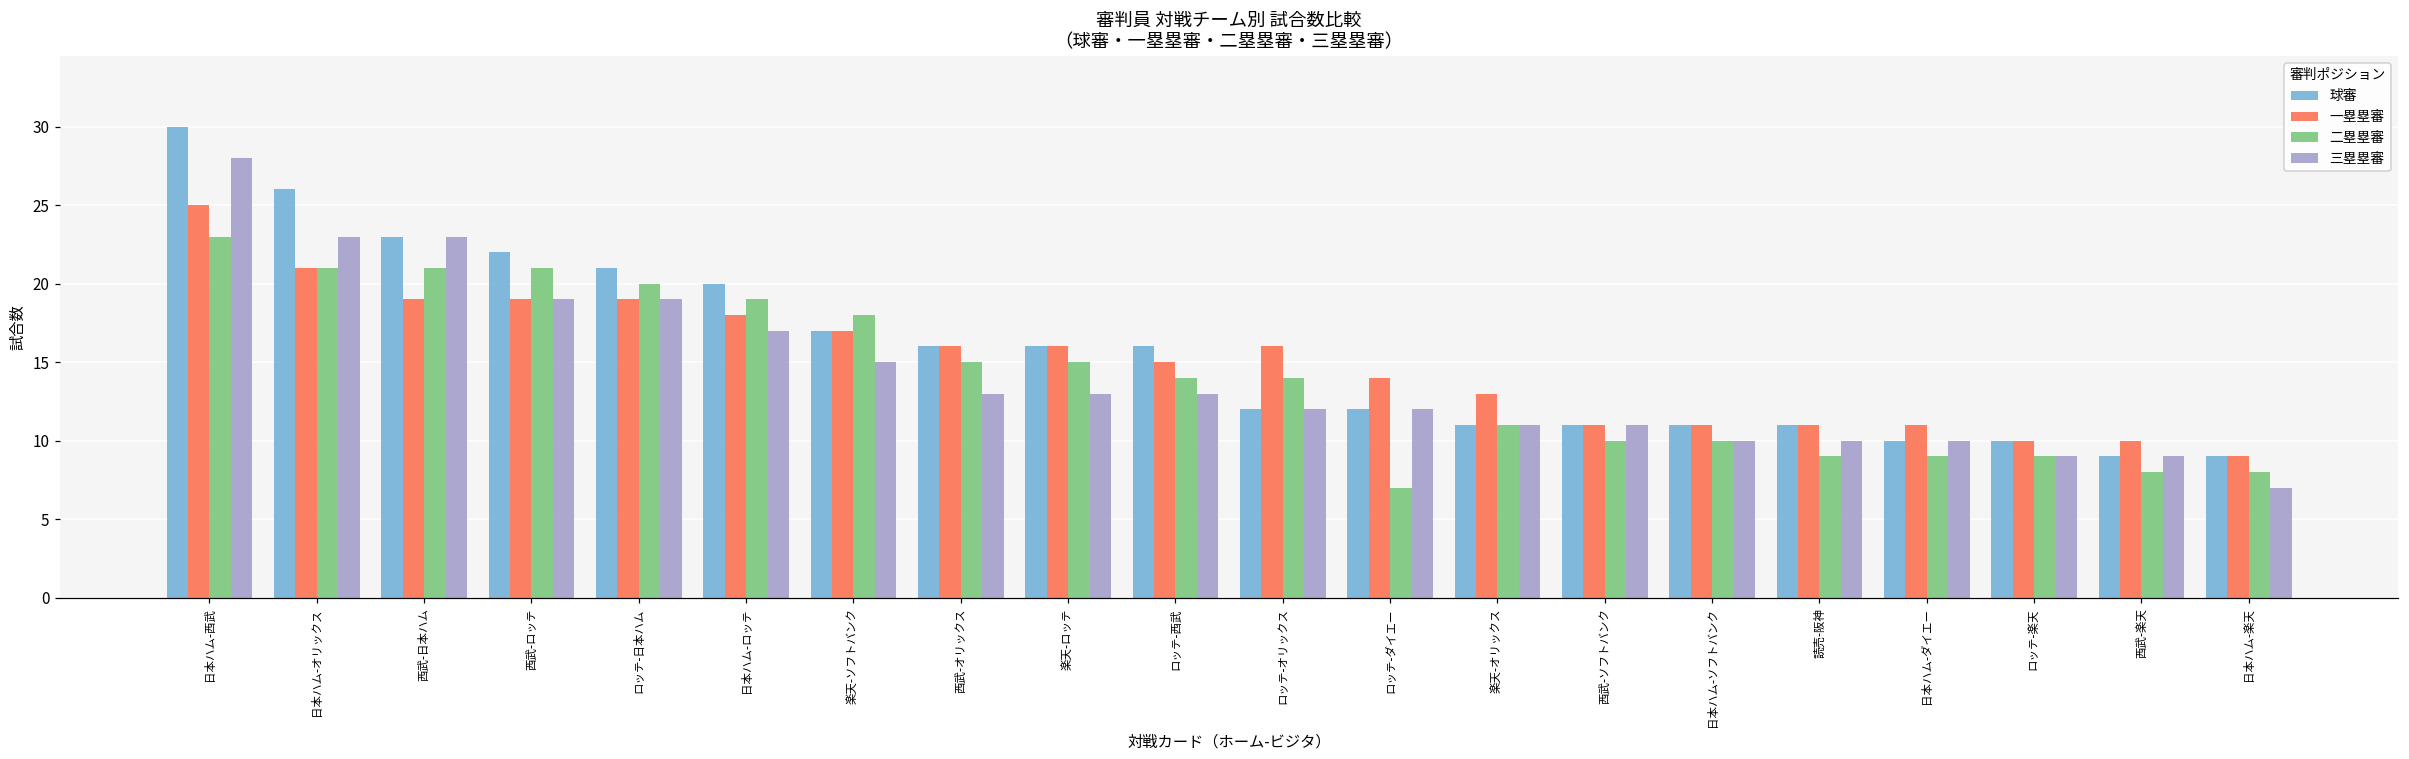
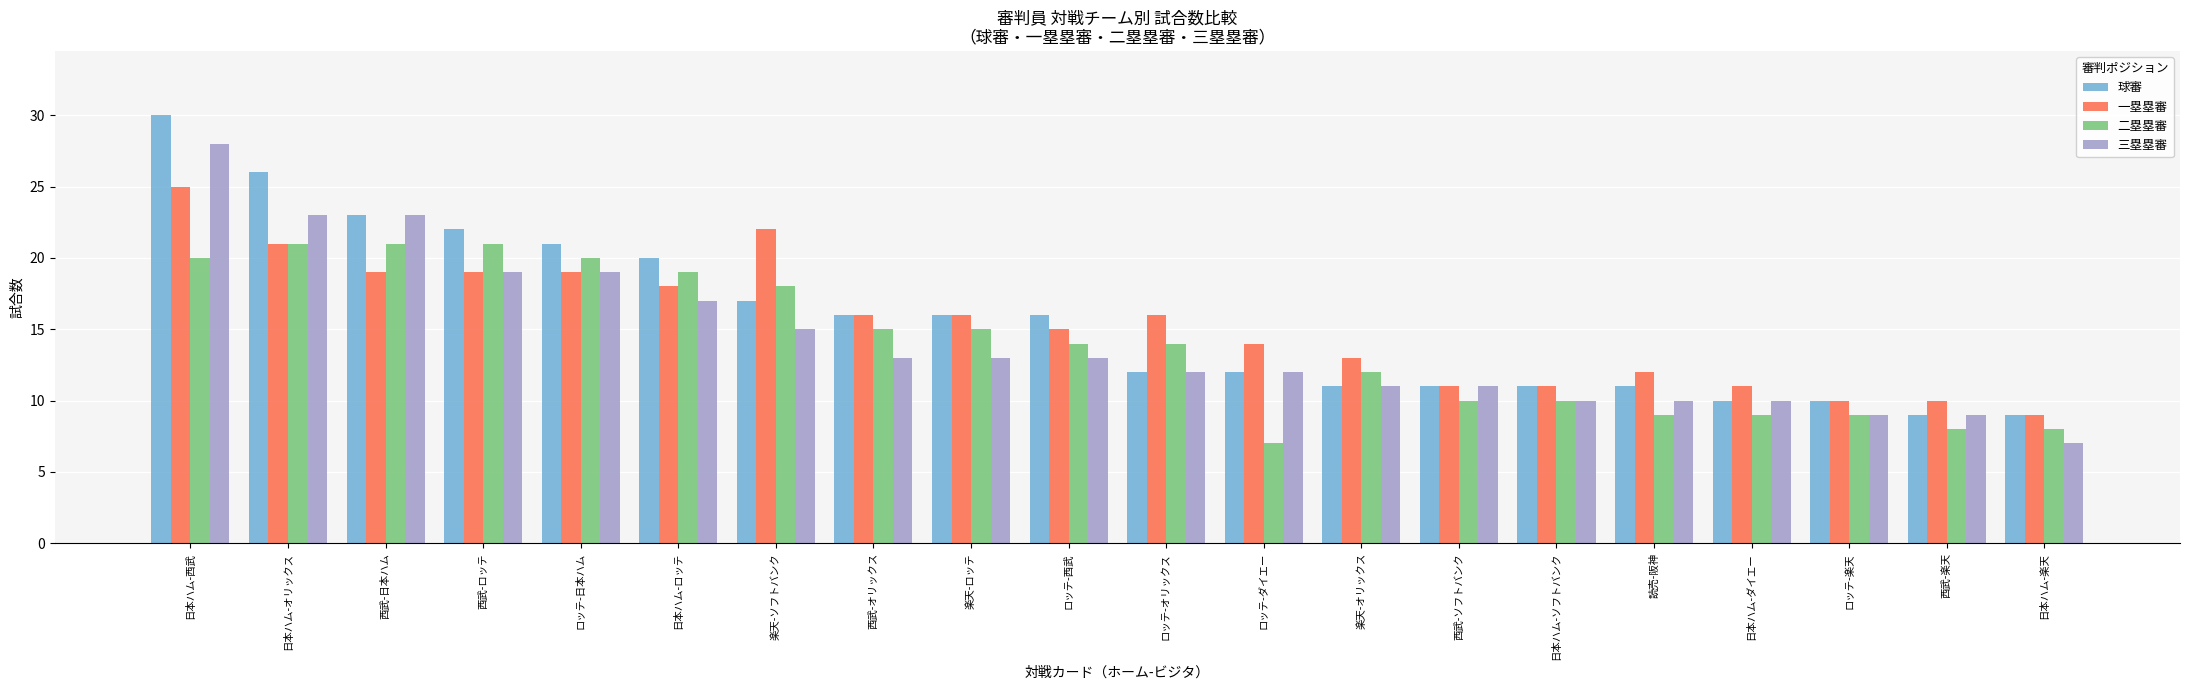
二塁塁審, 日本ハム-西武: 23 -> 20
一塁塁審, 楽天-ソフトバンク: 17 -> 22
二塁塁審, 楽天-オリックス: 11 -> 12
一塁塁審, 読売-阪神: 11 -> 12
